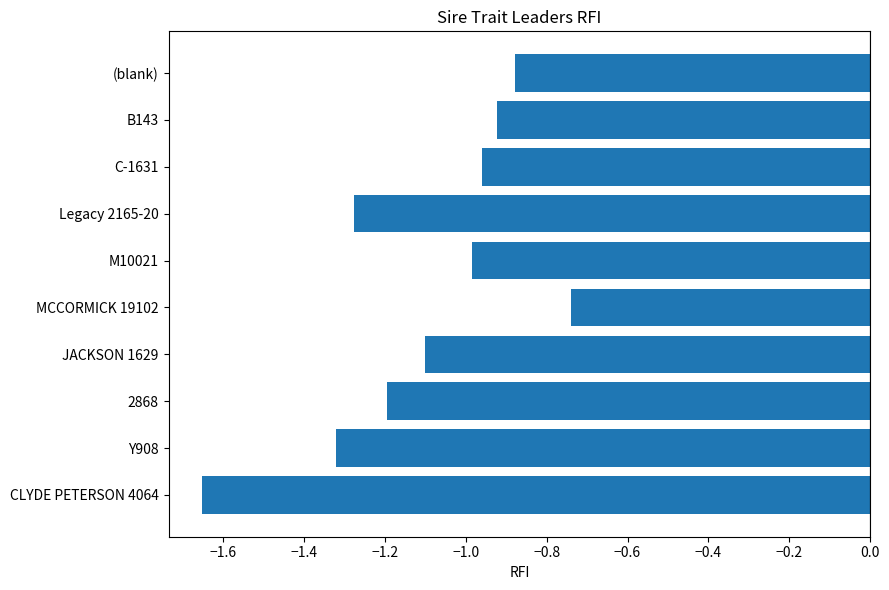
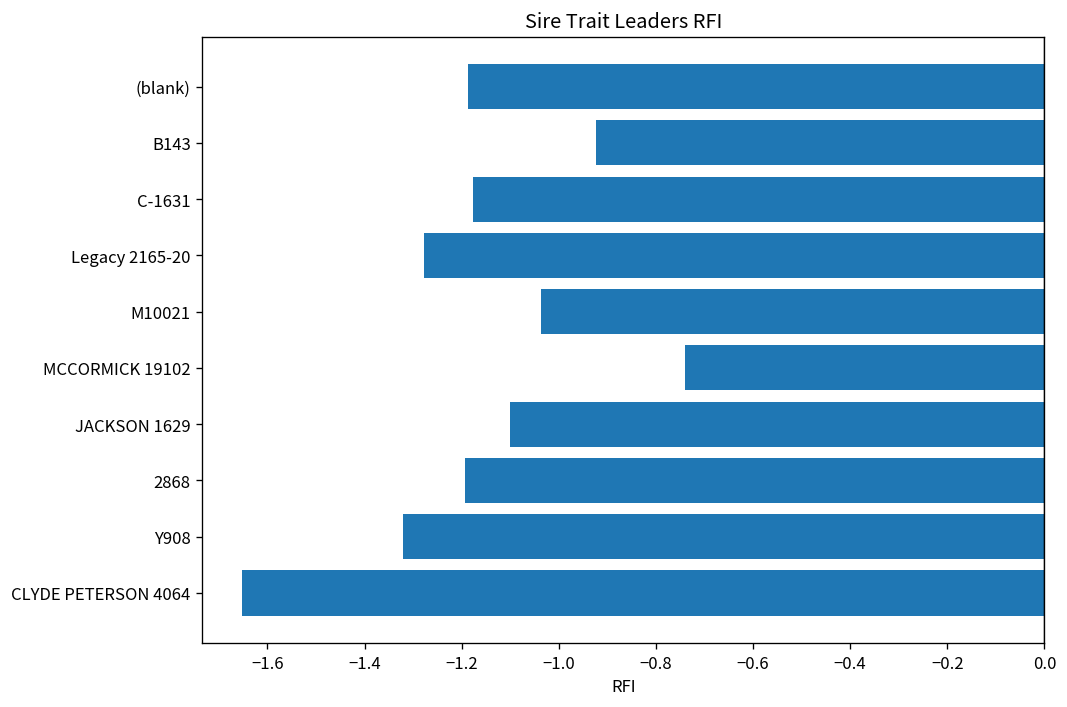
(blank): -0.88 -> -1.19
C-1631: -0.96 -> -1.18
M10021: -0.98 -> -1.04
